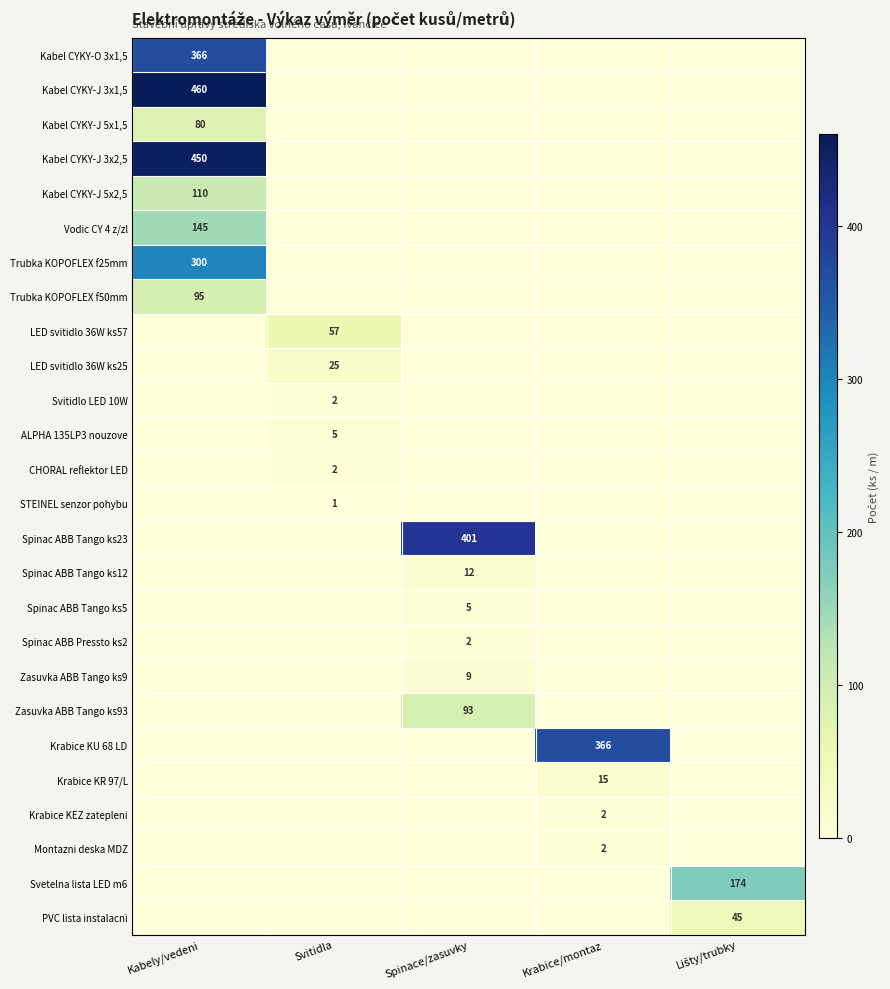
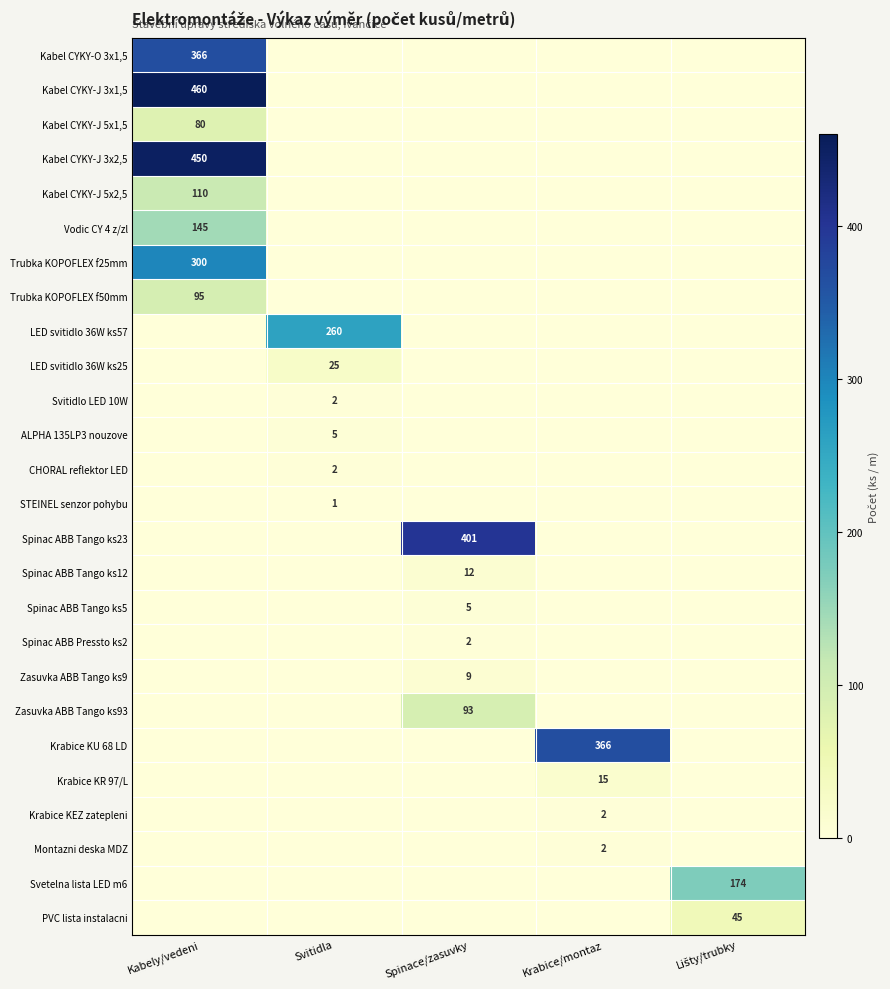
LED svitidlo 36W ks57, Svitidla: 57 -> 260
